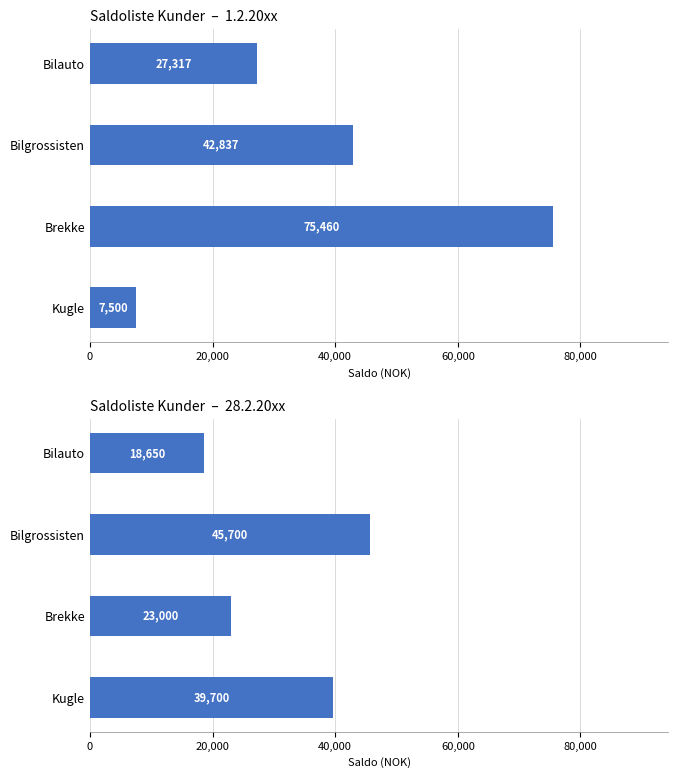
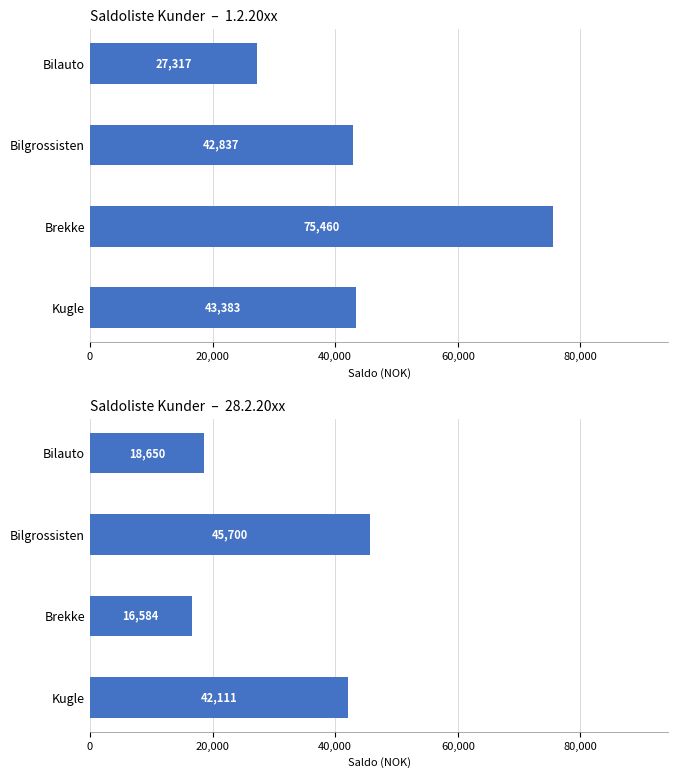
Saldoliste Kunder – 1.2.20xx, Kugle: 7,500 -> 43,383
Saldoliste Kunder – 28.2.20xx, Brekke: 23,000 -> 16,584
Saldoliste Kunder – 28.2.20xx, Kugle: 39,700 -> 42,111
